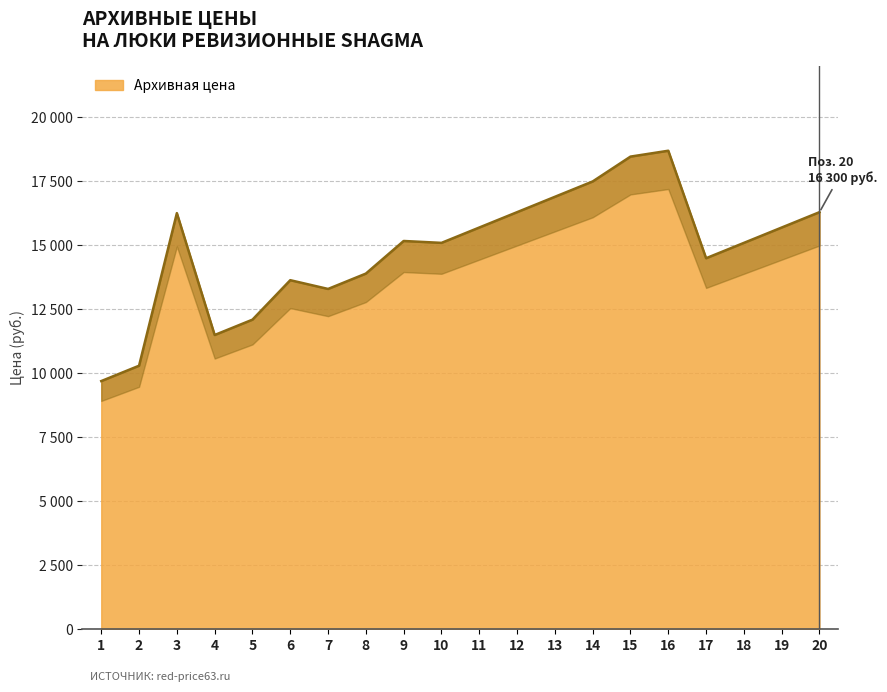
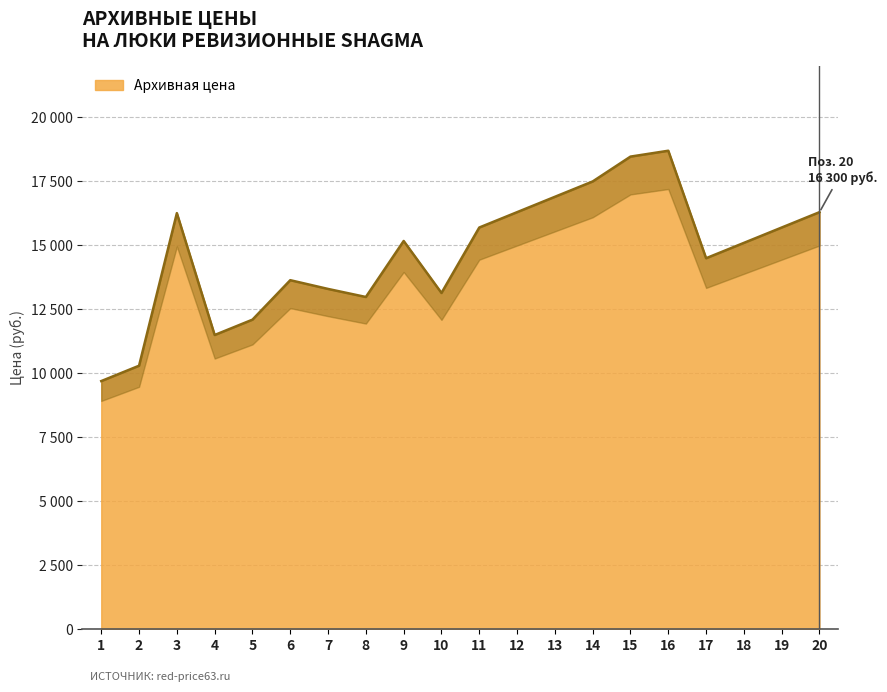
8: 13900 -> 13000
10: 15100 -> 13100
